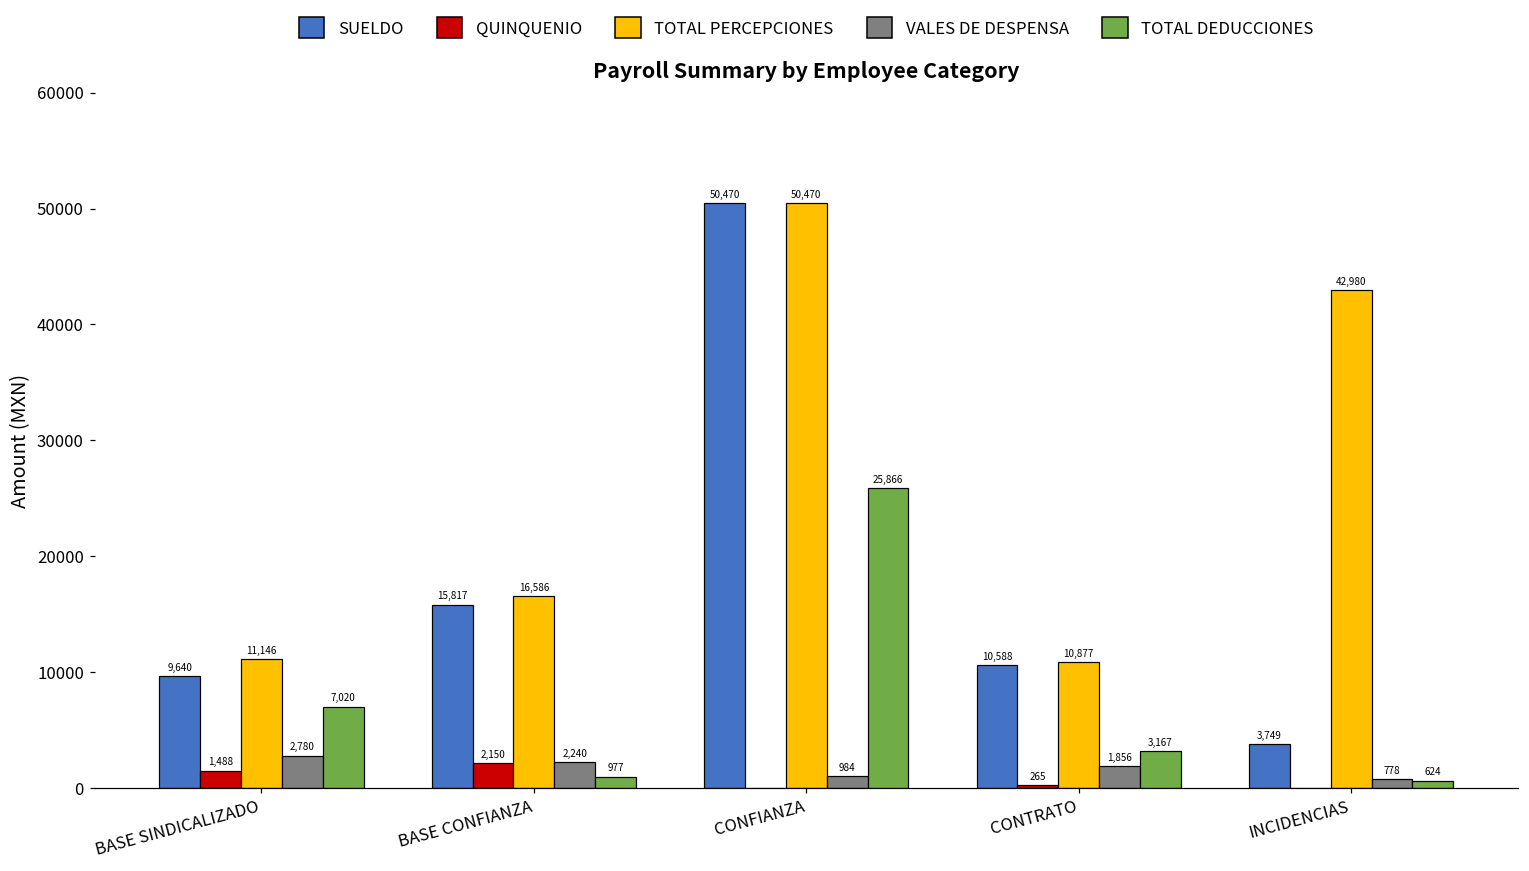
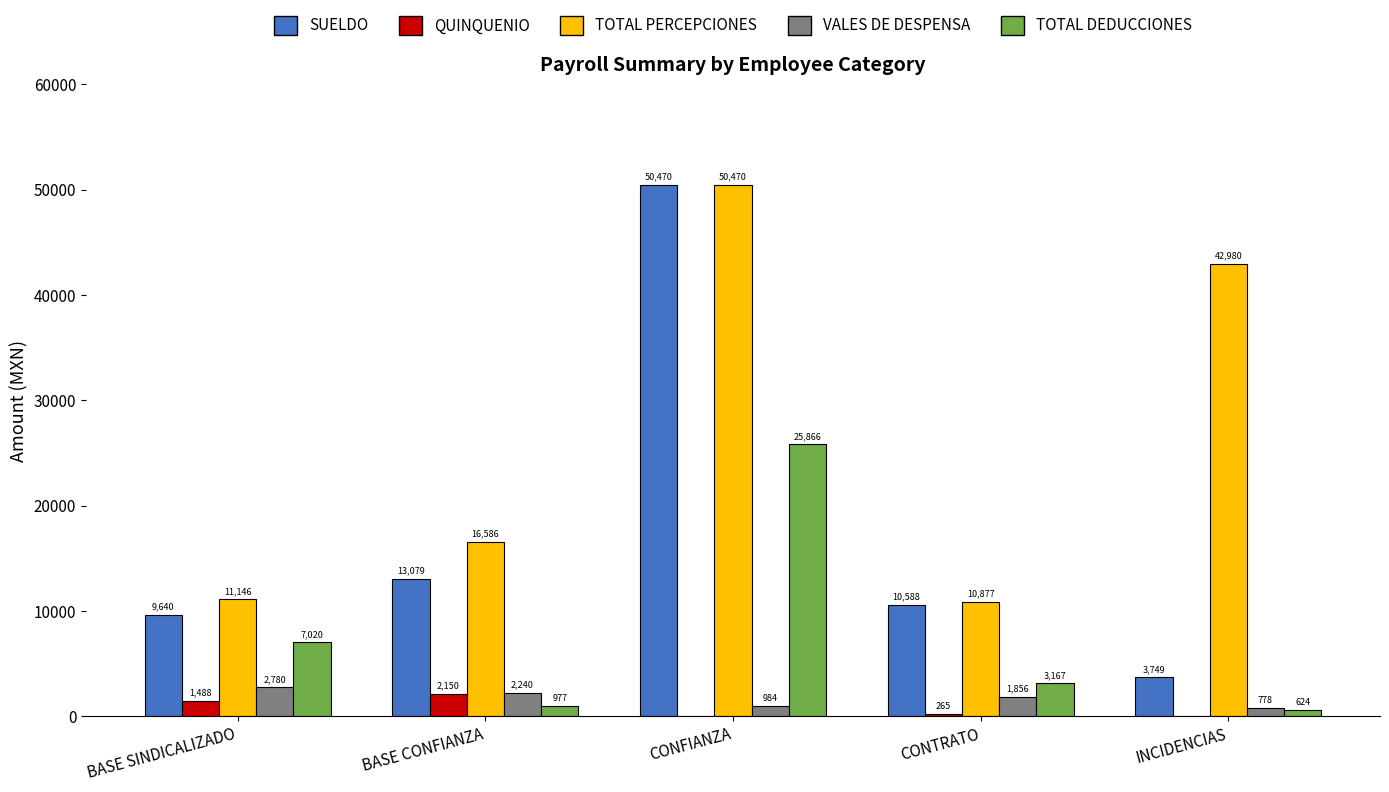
SUELDO, BASE CONFIANZA: 15,817 -> 13,079
